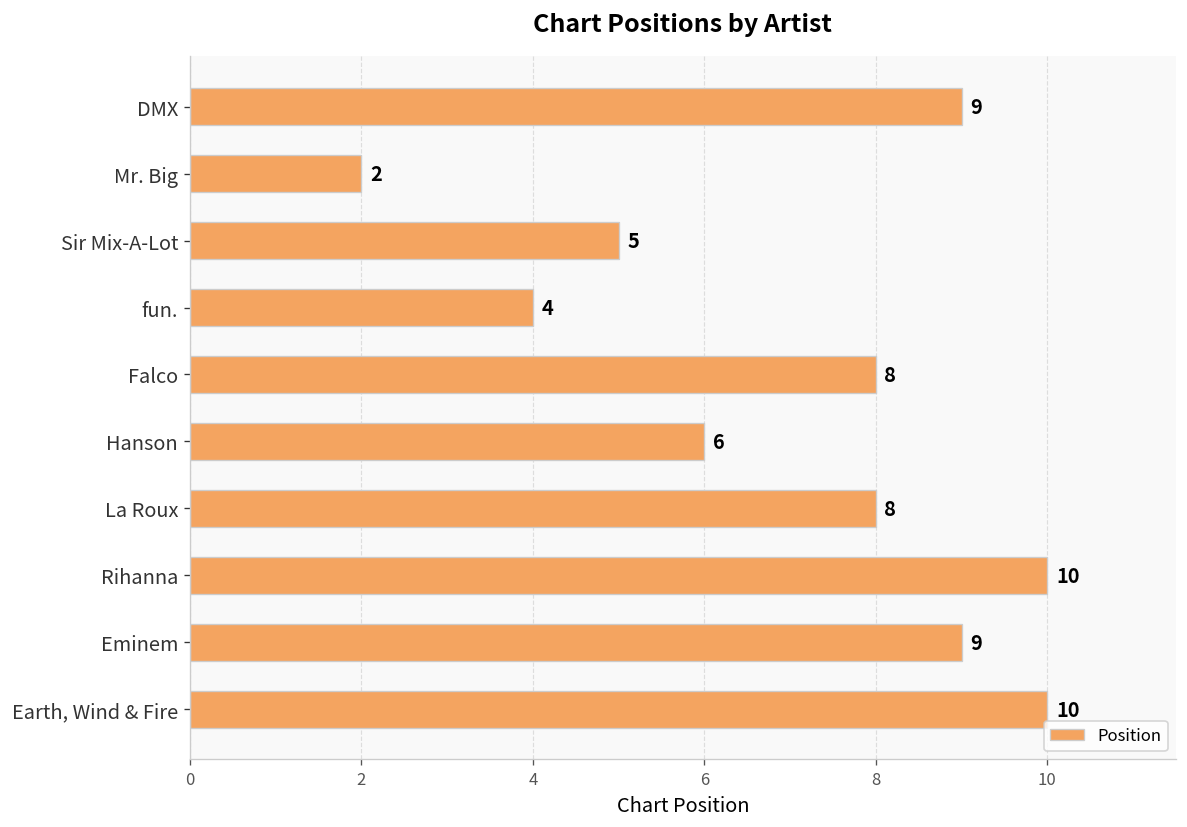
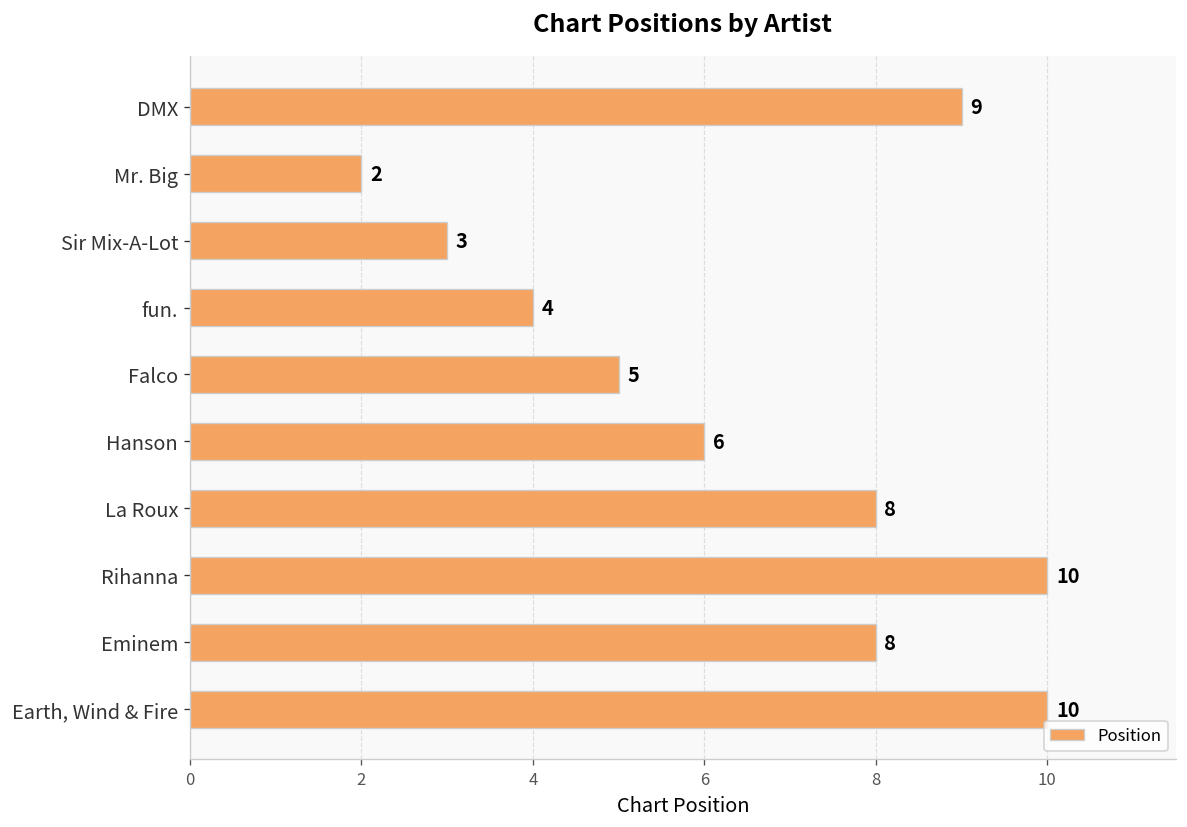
Sir Mix-A-Lot: 5 -> 3
Falco: 8 -> 5
Eminem: 9 -> 8
